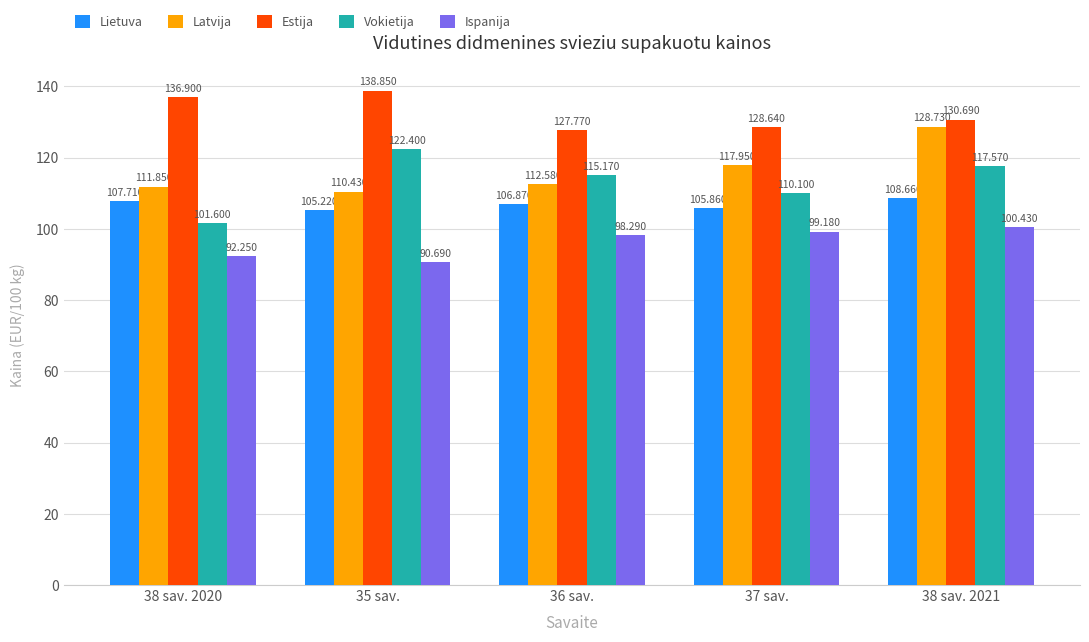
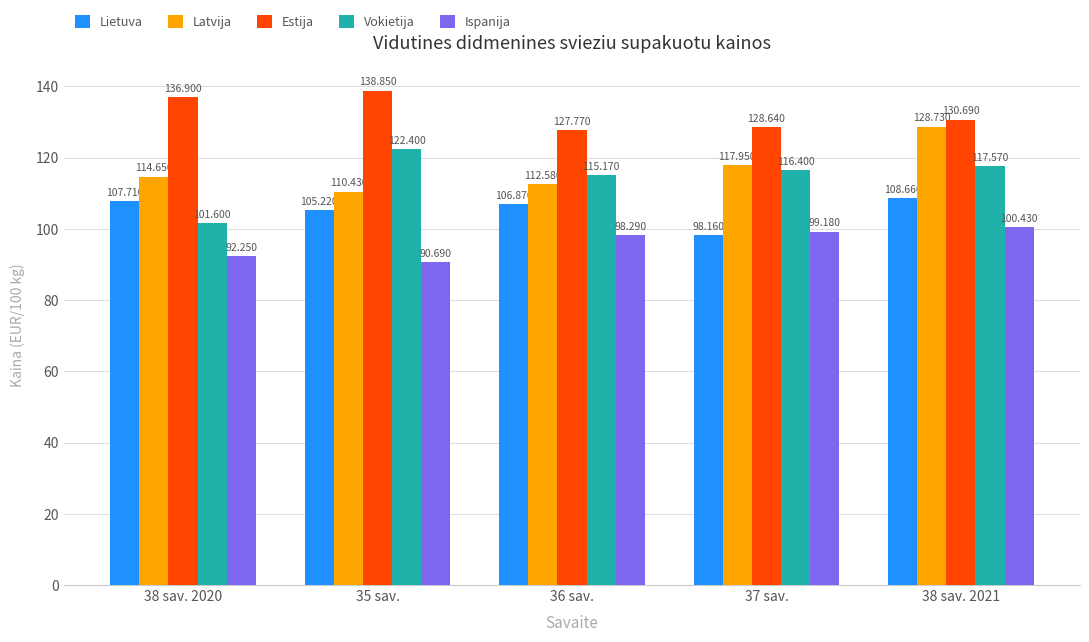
Latvija, 38 sav. 2020: 111.850 -> 114.650
Lietuva, 37 sav.: 105.860 -> 98.160
Vokietija, 37 sav.: 110.100 -> 116.400
